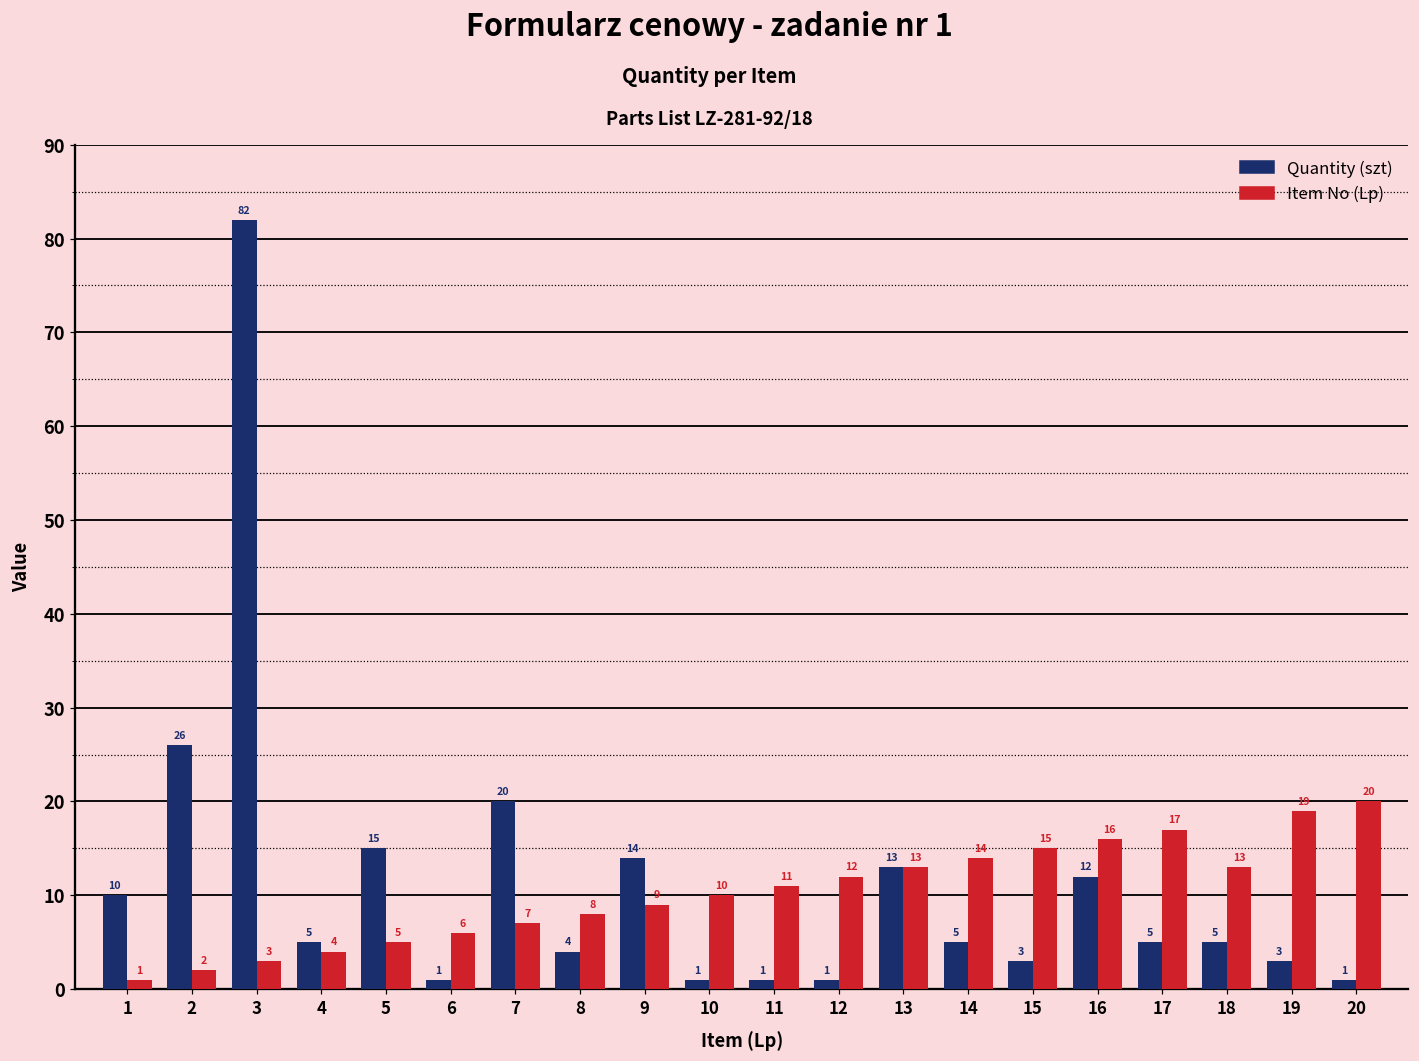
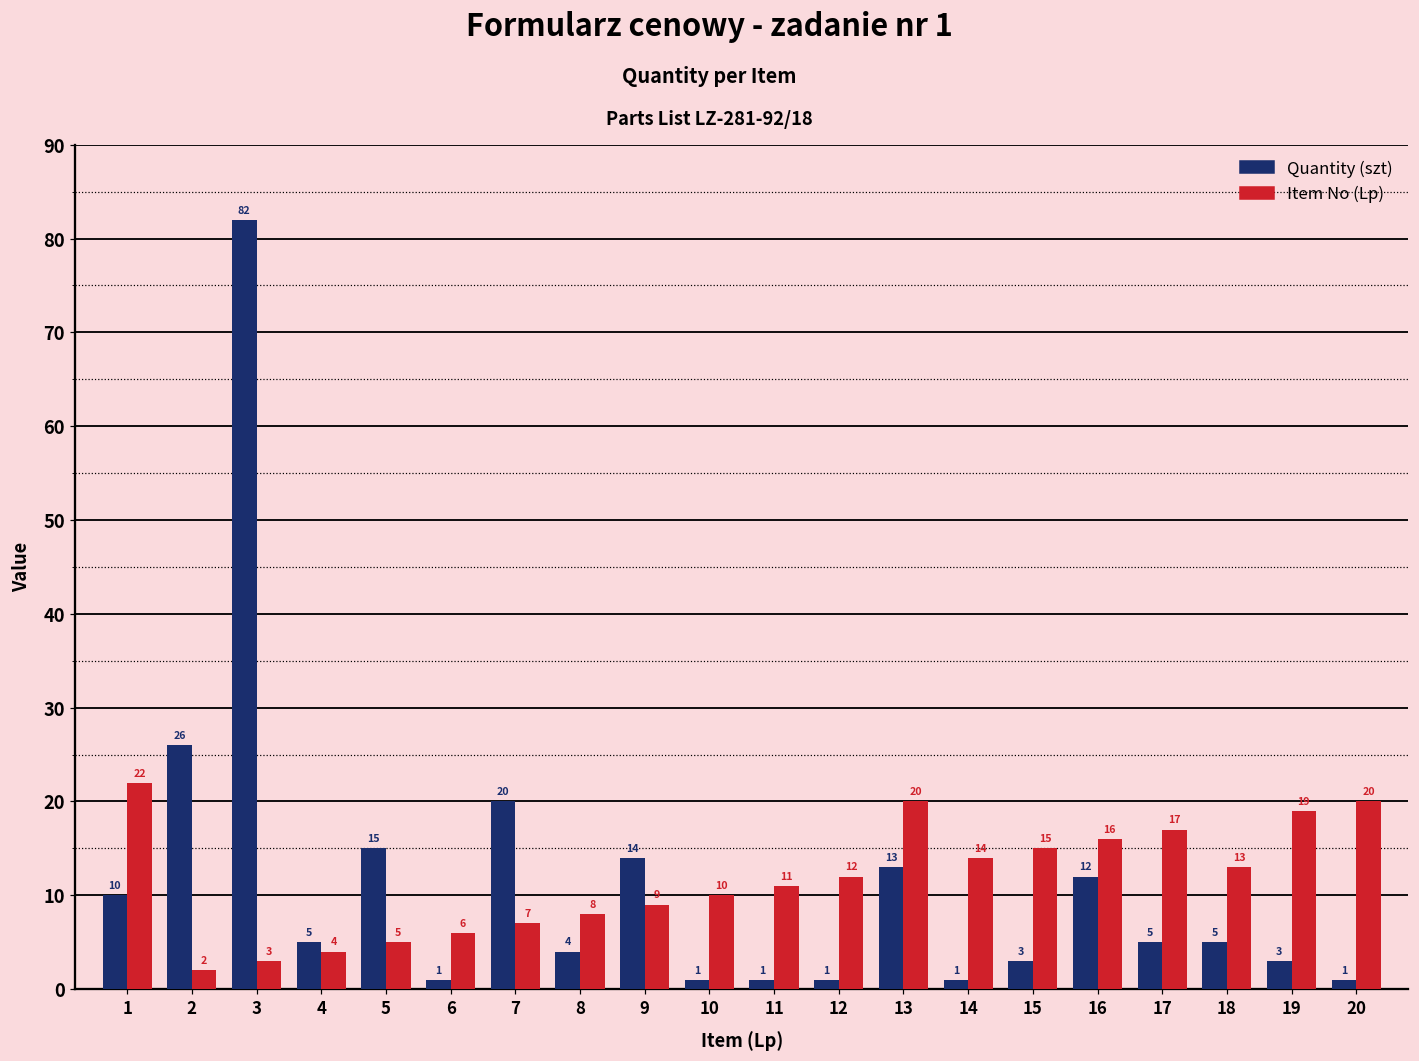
Item No (Lp), 1: 1 -> 22
Item No (Lp), 13: 13 -> 20
Quantity (szt), 14: 5 -> 1
